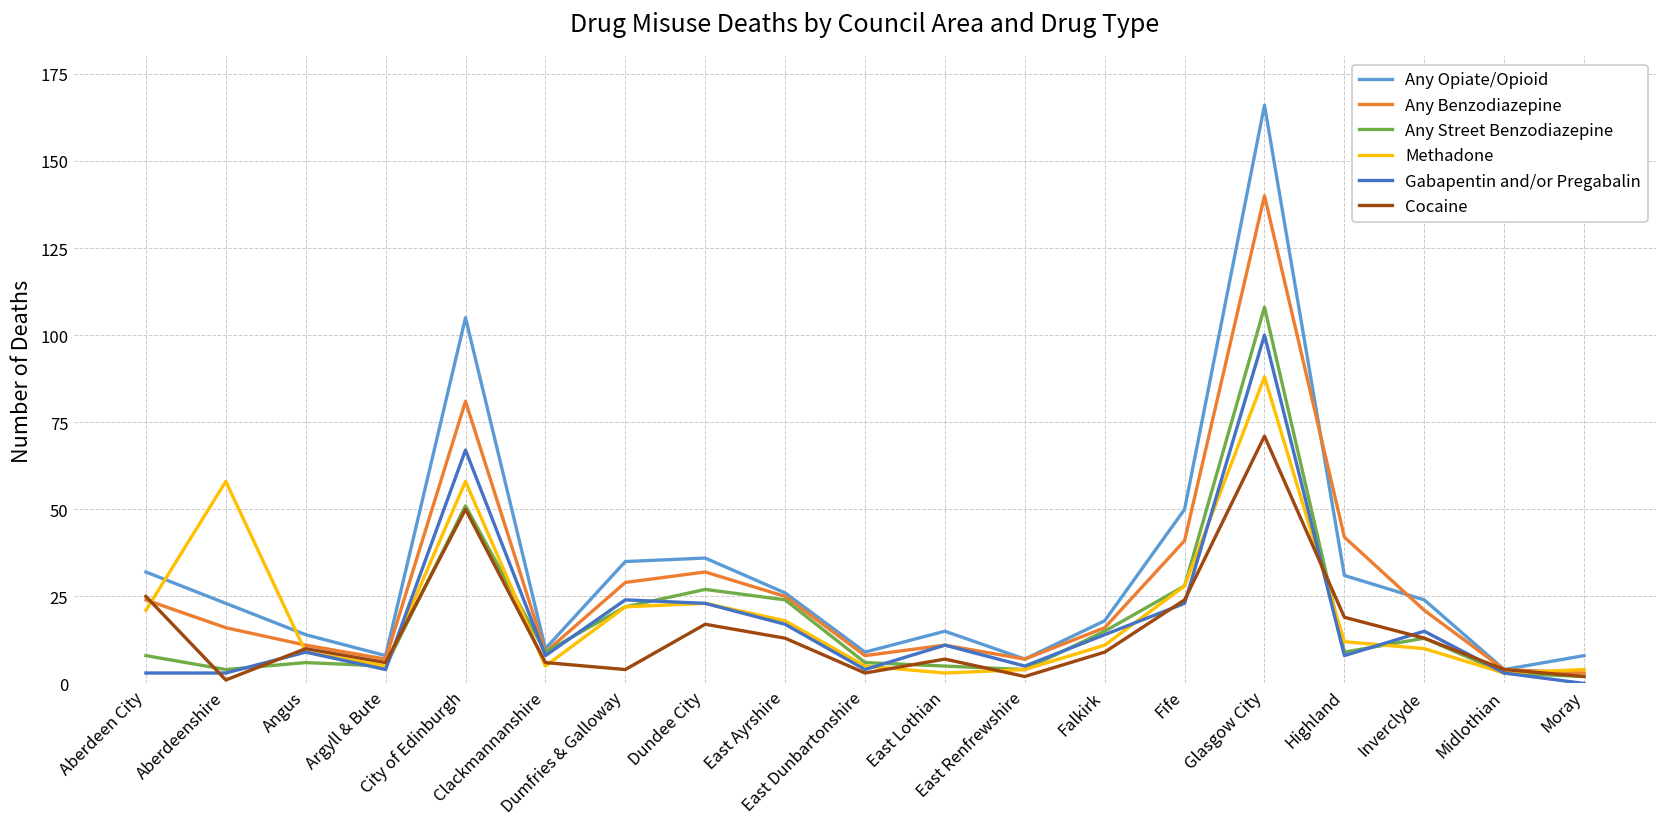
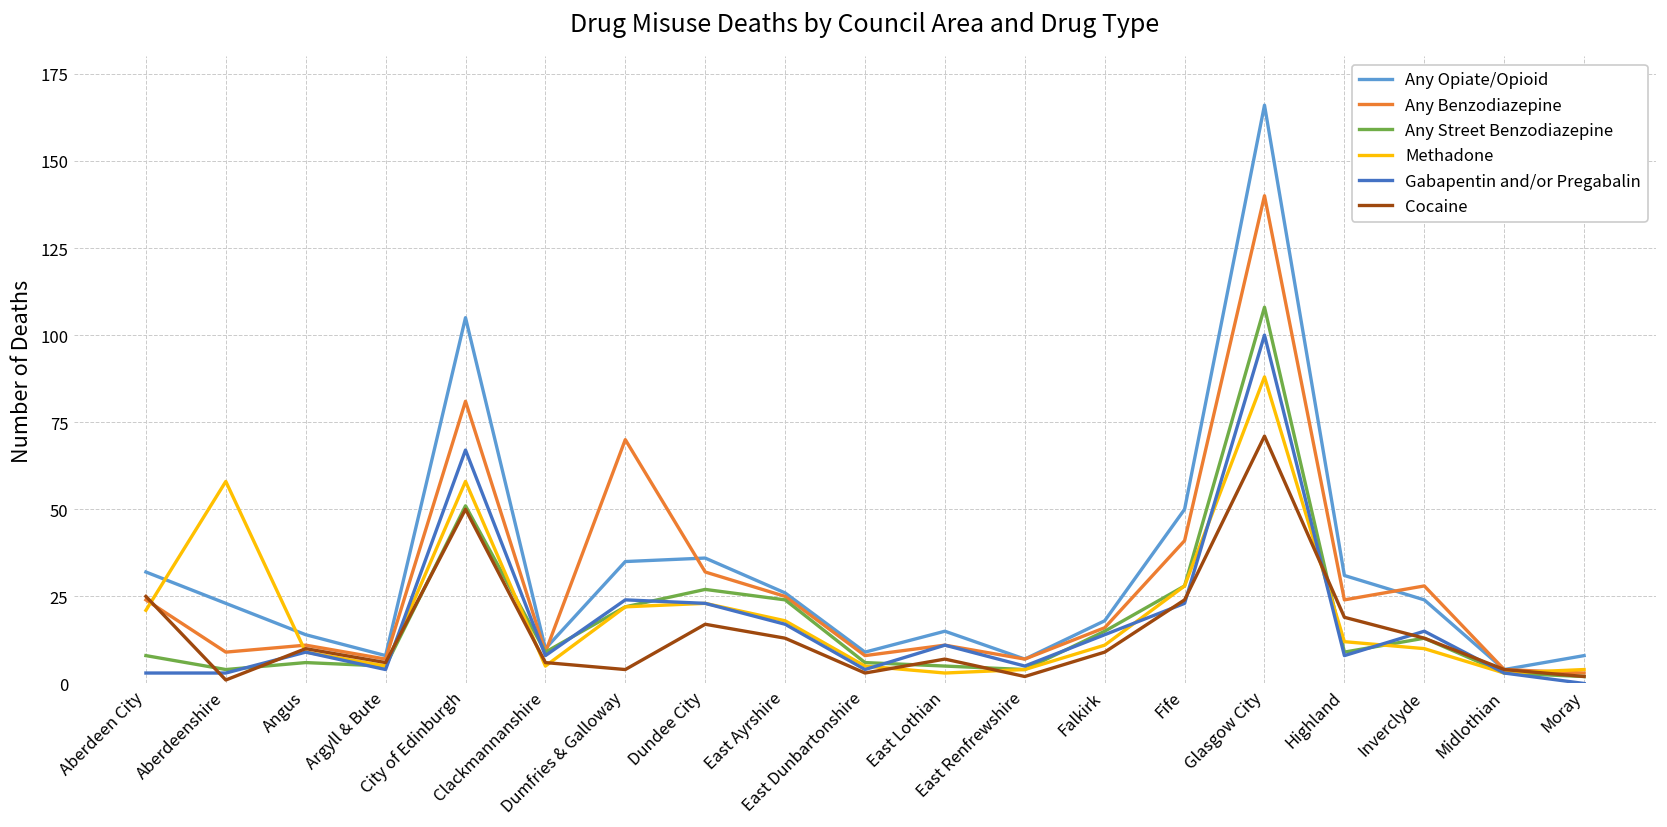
Any Benzodiazepine, Aberdeenshire: 16 -> 9
Any Benzodiazepine, Dumfries & Galloway: 29 -> 70
Any Benzodiazepine, Highland: 42 -> 24
Any Benzodiazepine, Inverclyde: 21 -> 28
